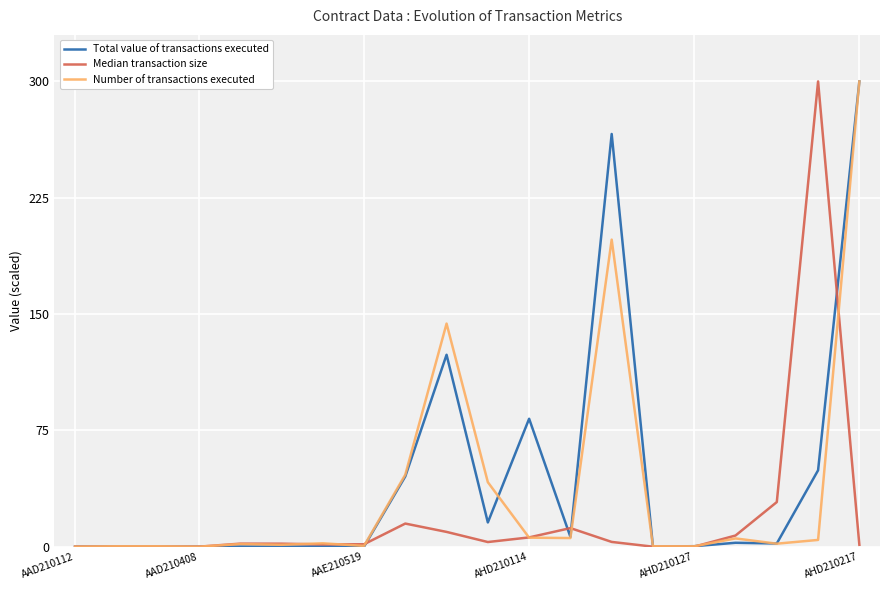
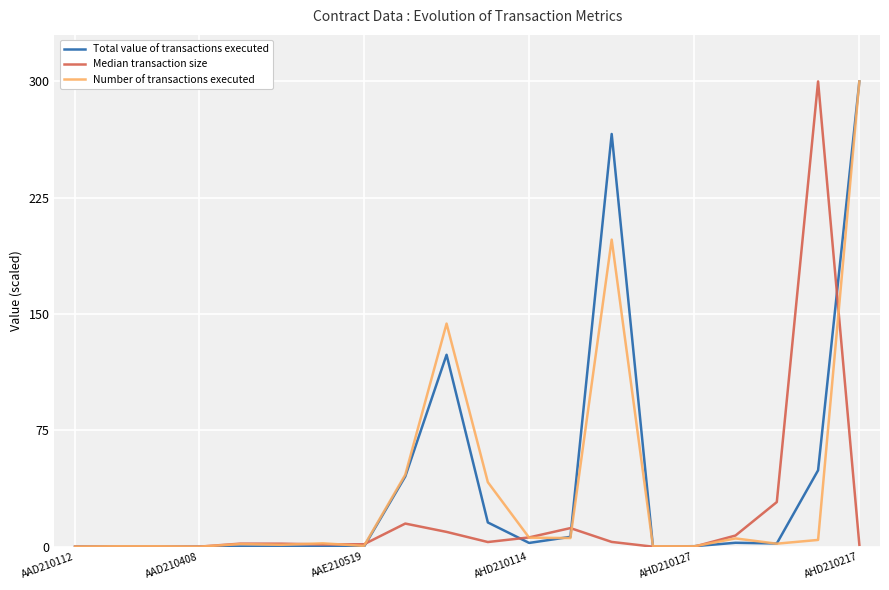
Total value of transactions executed, AHD210114: 82 -> 2
